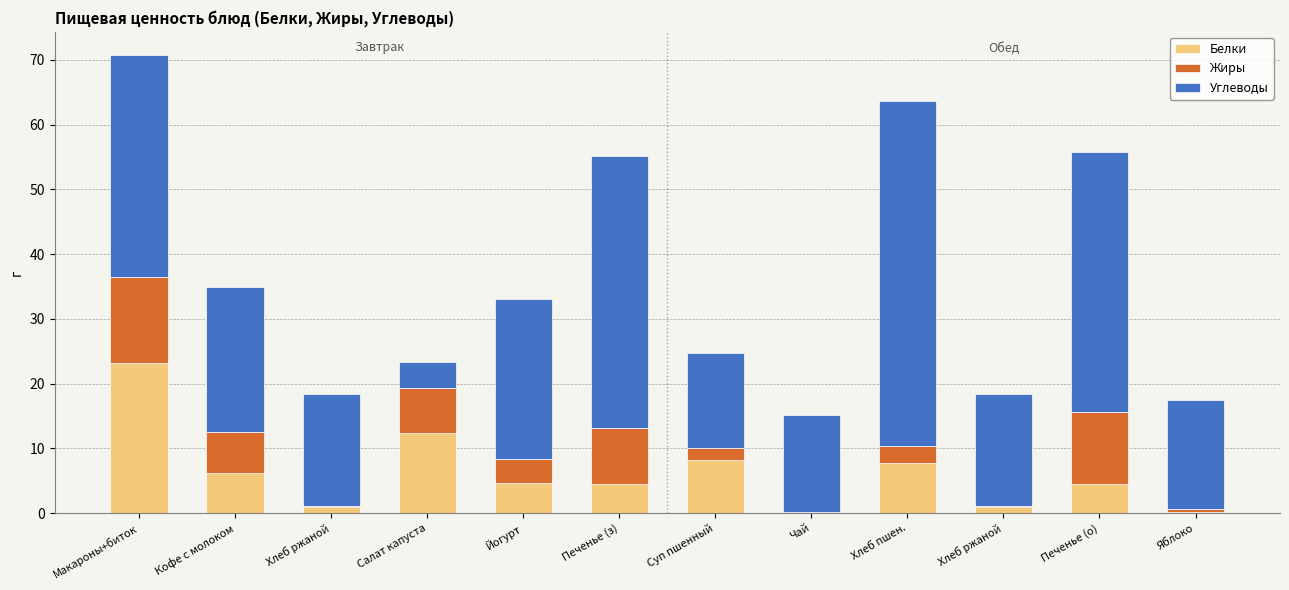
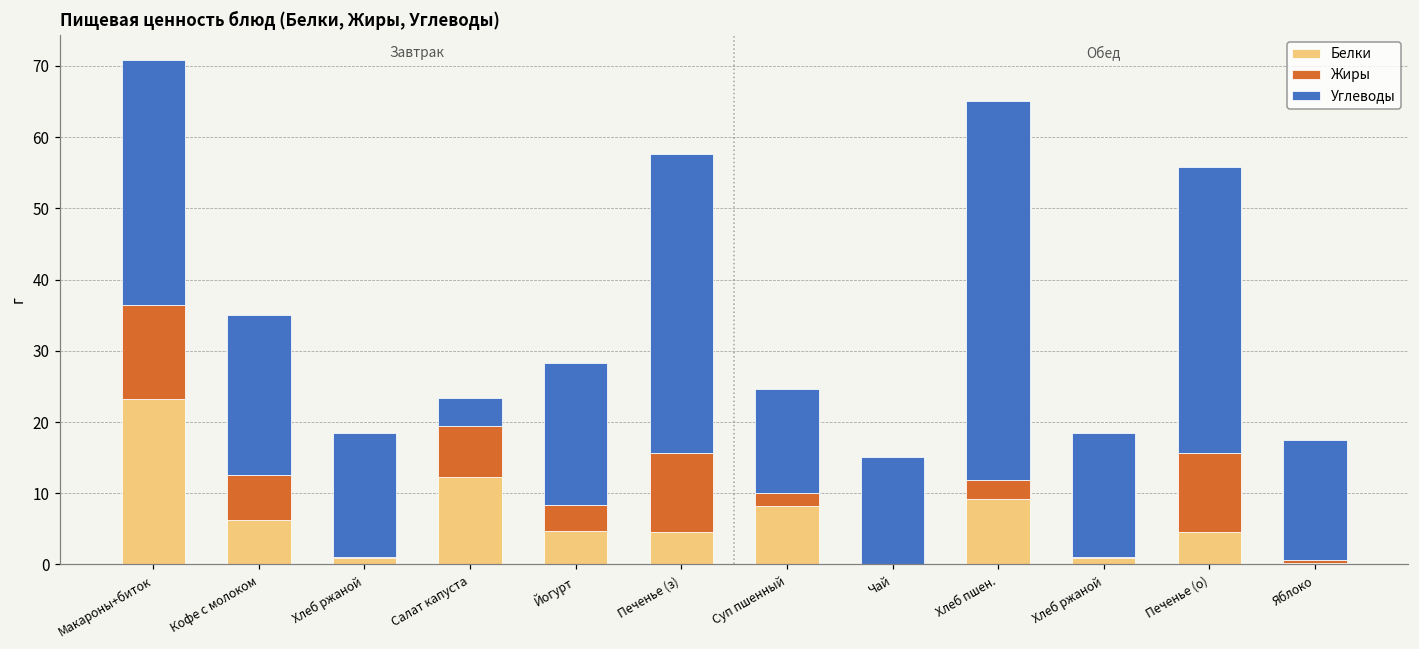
Углеводы, Йогурт: 25 -> 20
Жиры, Печенье (з): 9 -> 11
Белки, Хлеб пшен.: 8 -> 9
